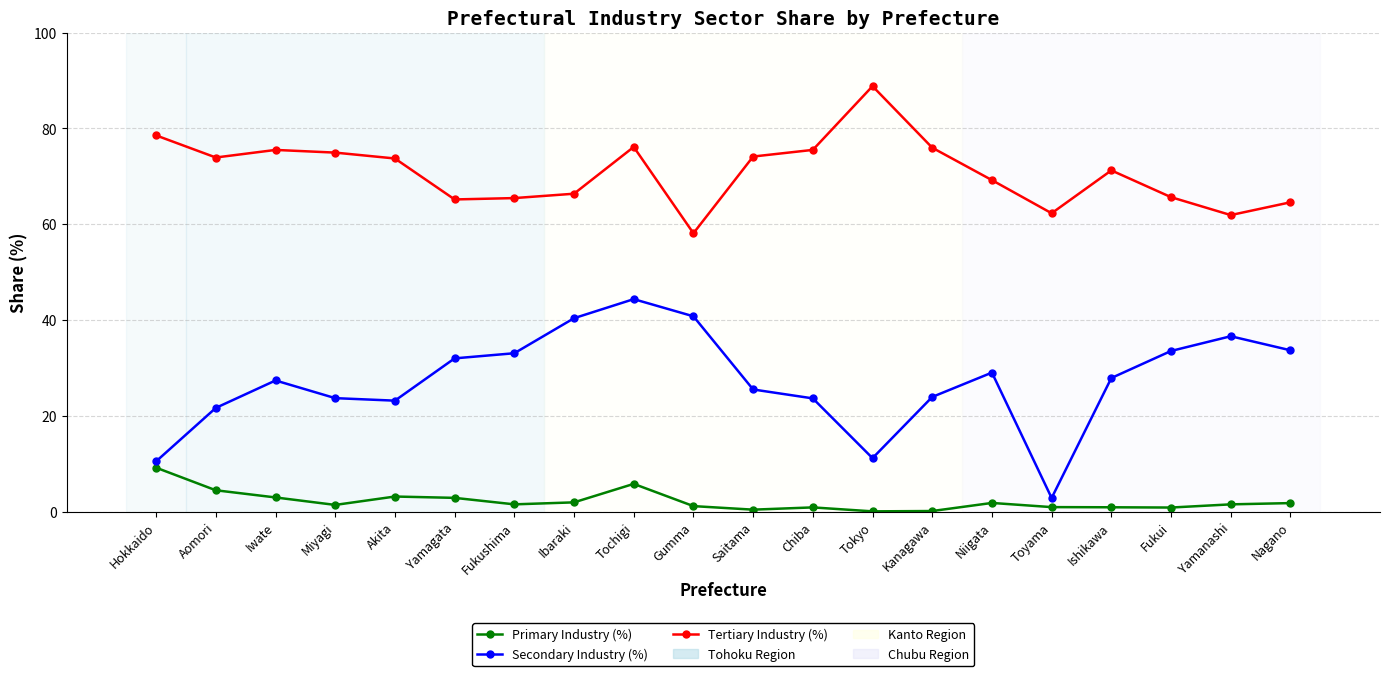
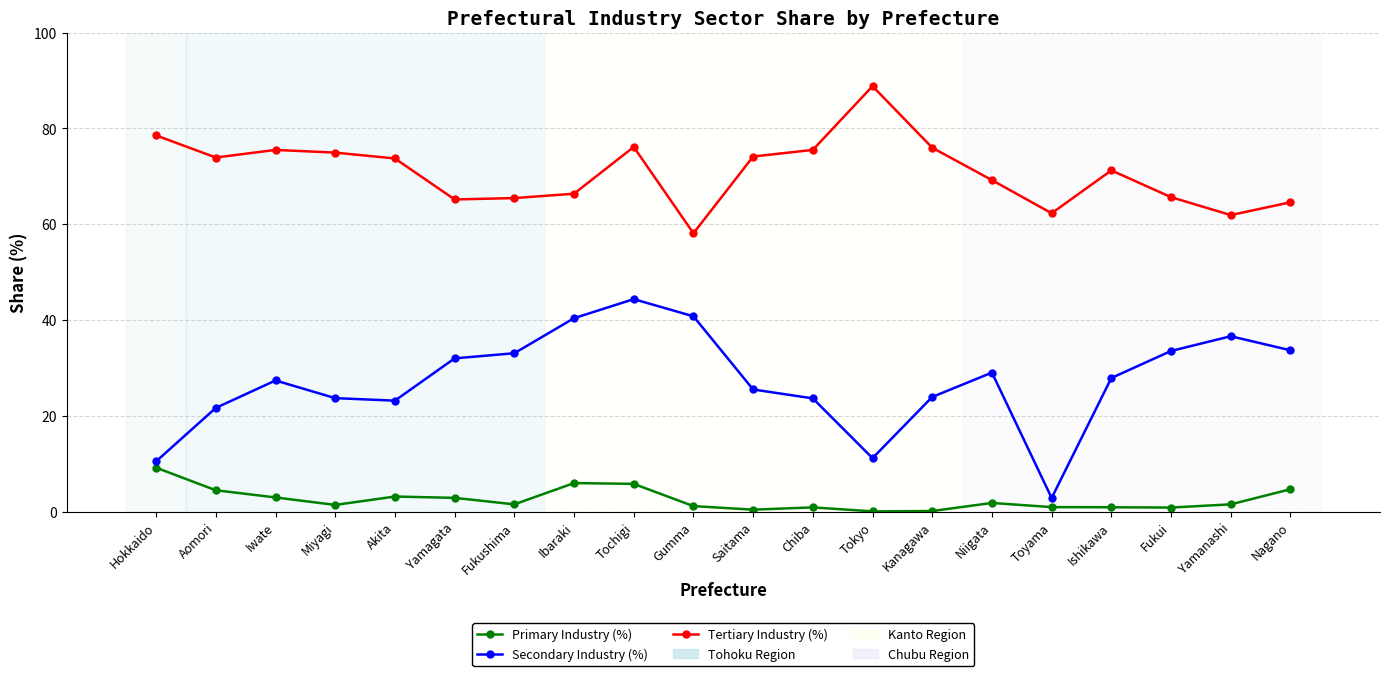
Primary Industry (%), Ibaraki: 2 -> 6
Primary Industry (%), Nagano: 2 -> 5
